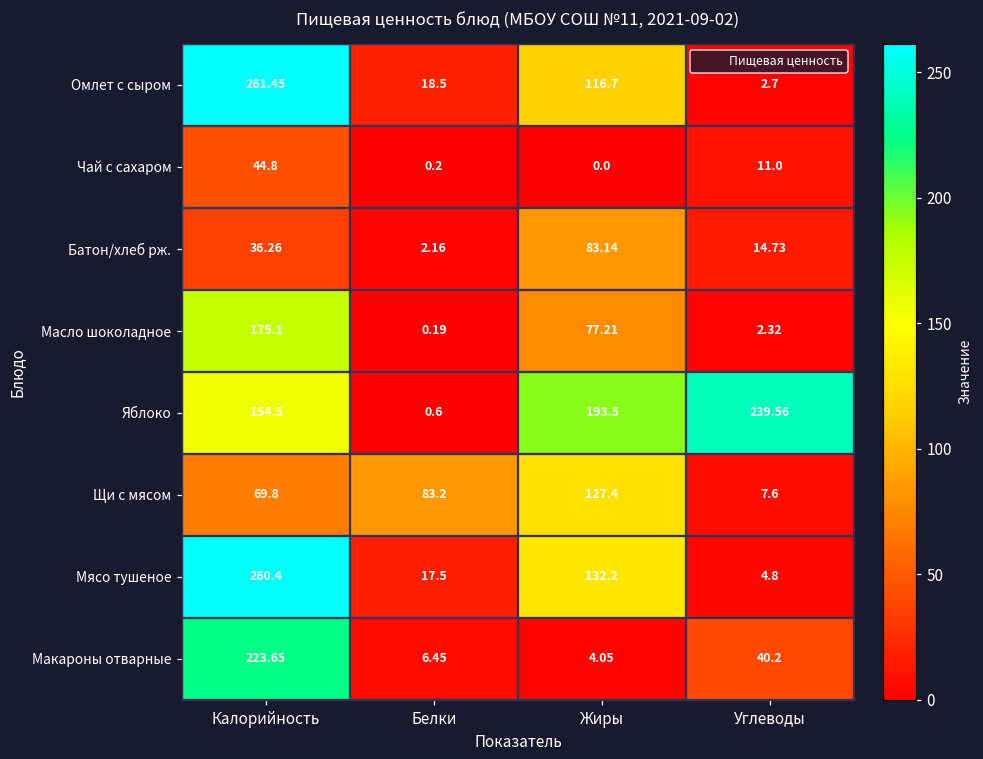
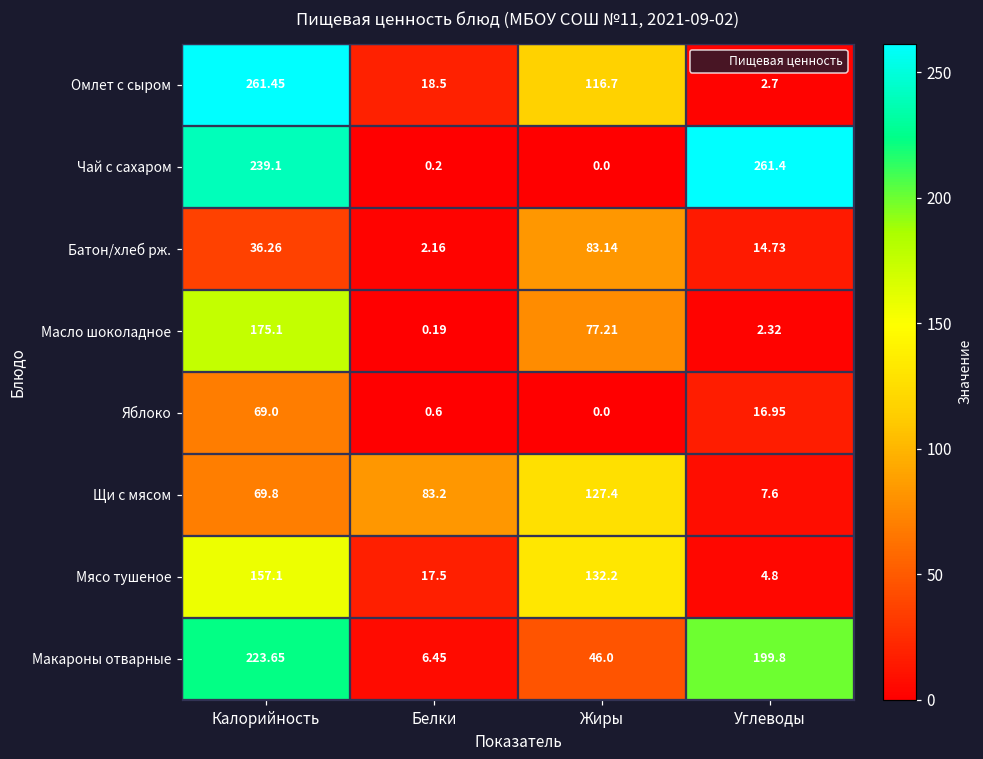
Чай с сахаром, Калорийность: 44.8 -> 239.1
Чай с сахаром, Углеводы: 11.0 -> 261.4
Яблоко, Калорийность: 154.5 -> 69.0
Яблоко, Жиры: 193.5 -> 0.0
Яблоко, Углеводы: 239.56 -> 16.95
Мясо тушеное, Калорийность: 260.4 -> 157.1
Макароны отварные, Жиры: 4.05 -> 46.0
Макароны отварные, Углеводы: 40.2 -> 199.8
